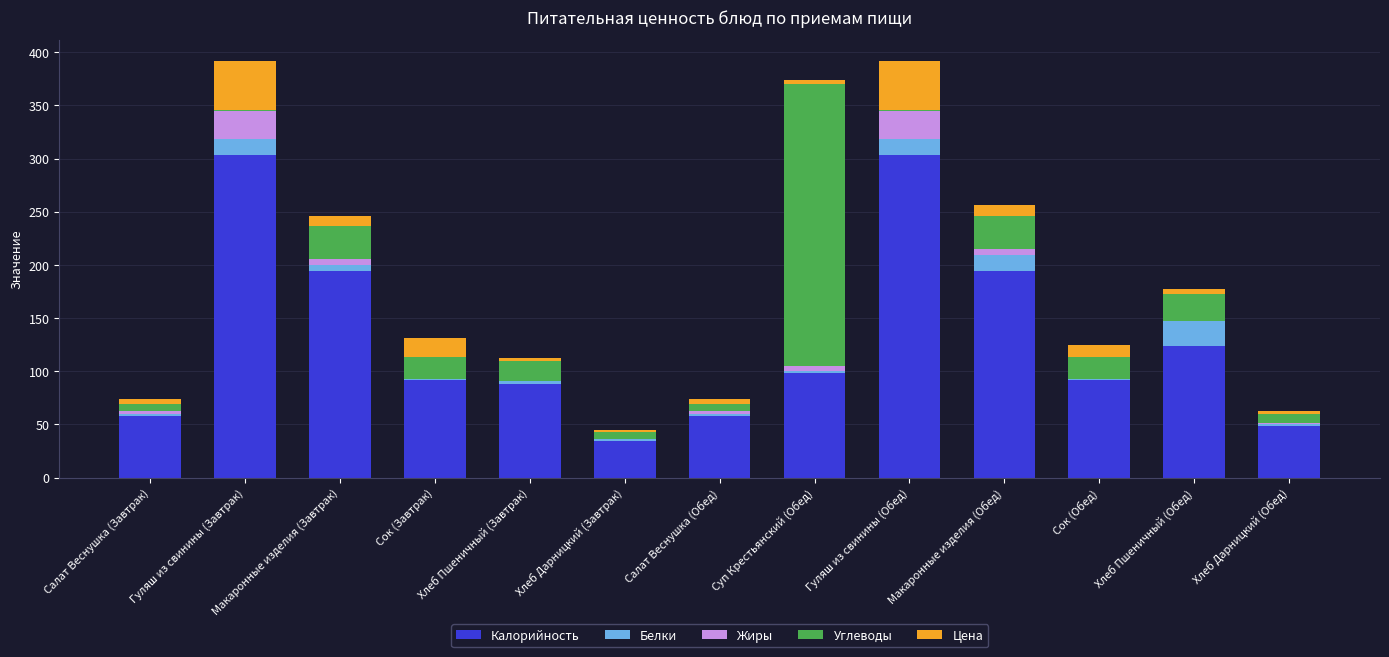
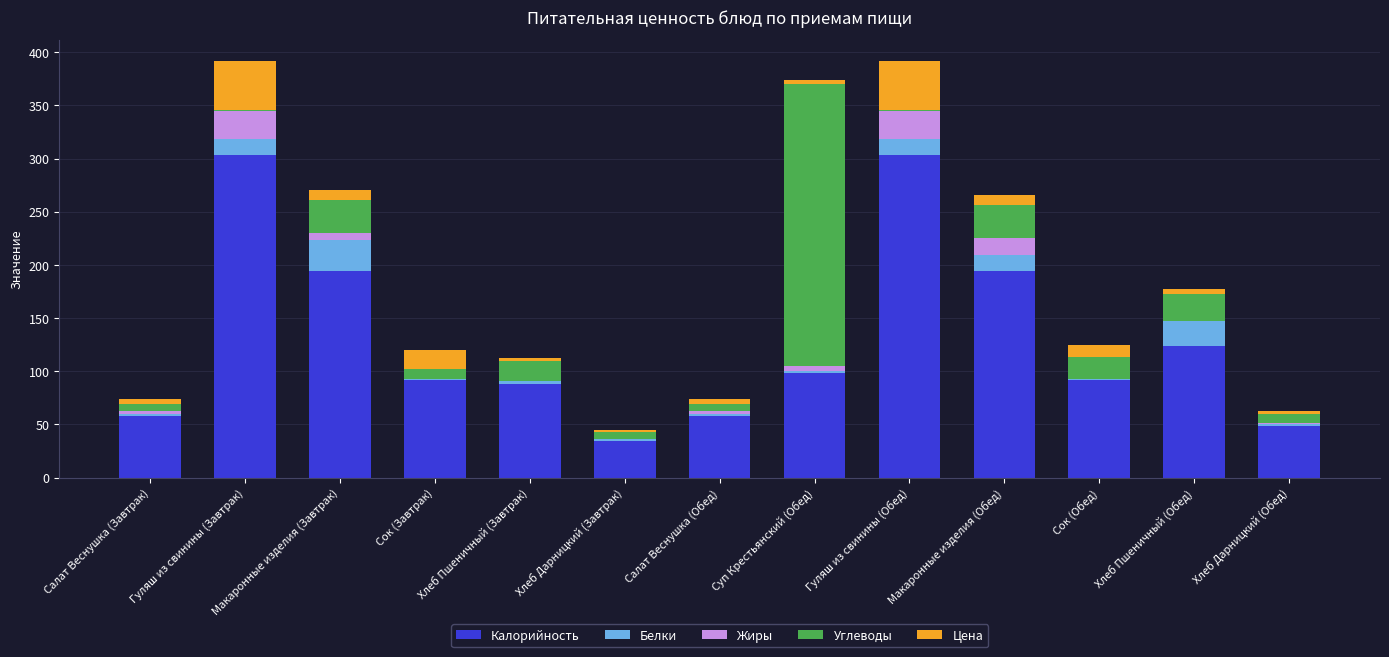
Белки, Макаронные изделия (Завтрак): 5 -> 29
Углеводы, Сок (Завтрак): 20 -> 9
Жиры, Макаронные изделия (Обед): 6 -> 16
